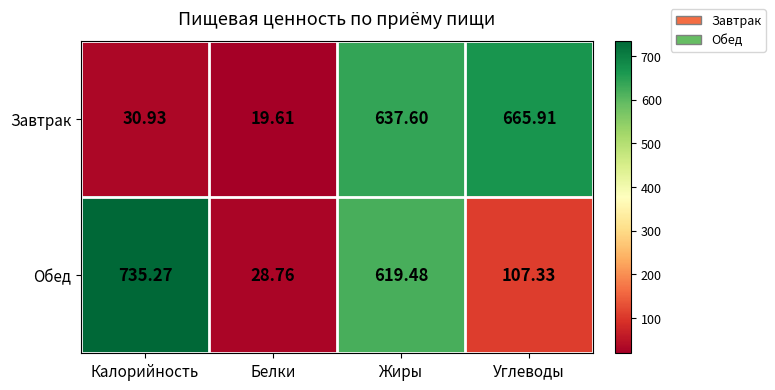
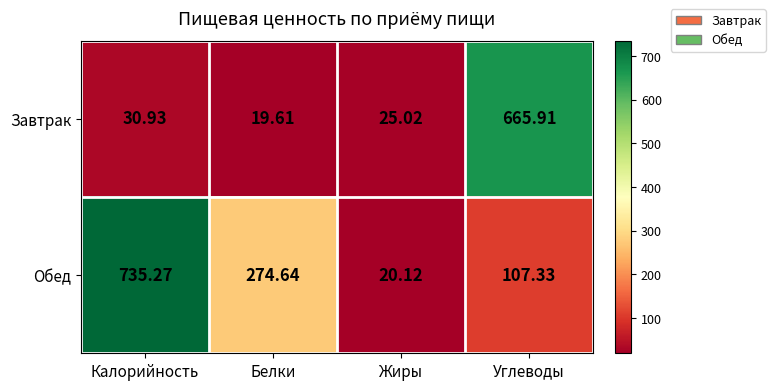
Завтрак, Жиры: 637.60 -> 25.02
Обед, Белки: 28.76 -> 274.64
Обед, Жиры: 619.48 -> 20.12
